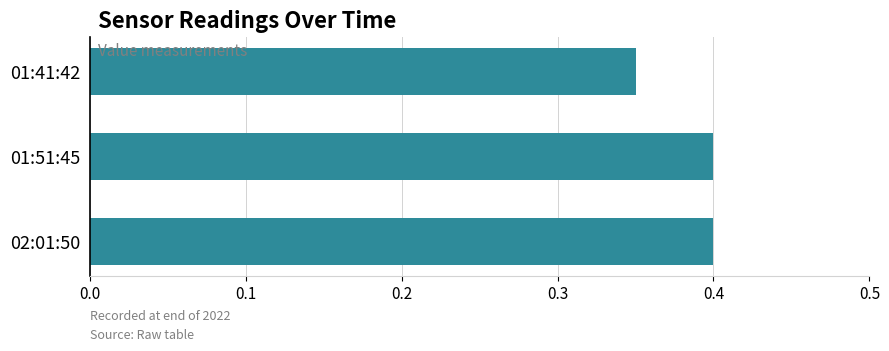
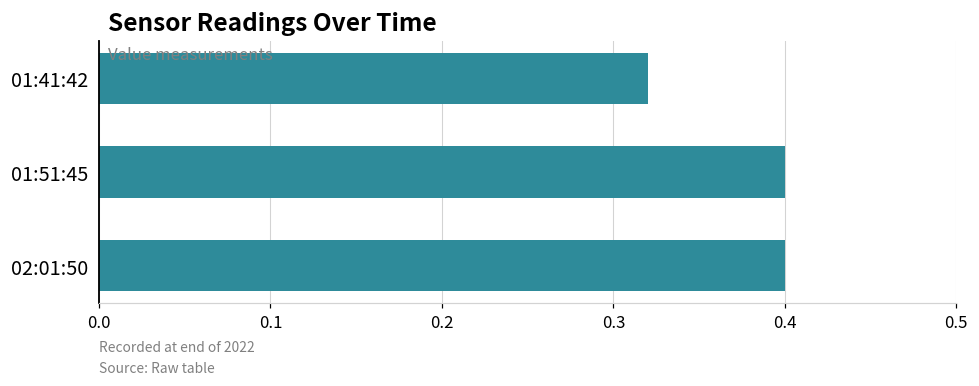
01:41:42: 0.35 -> 0.32
